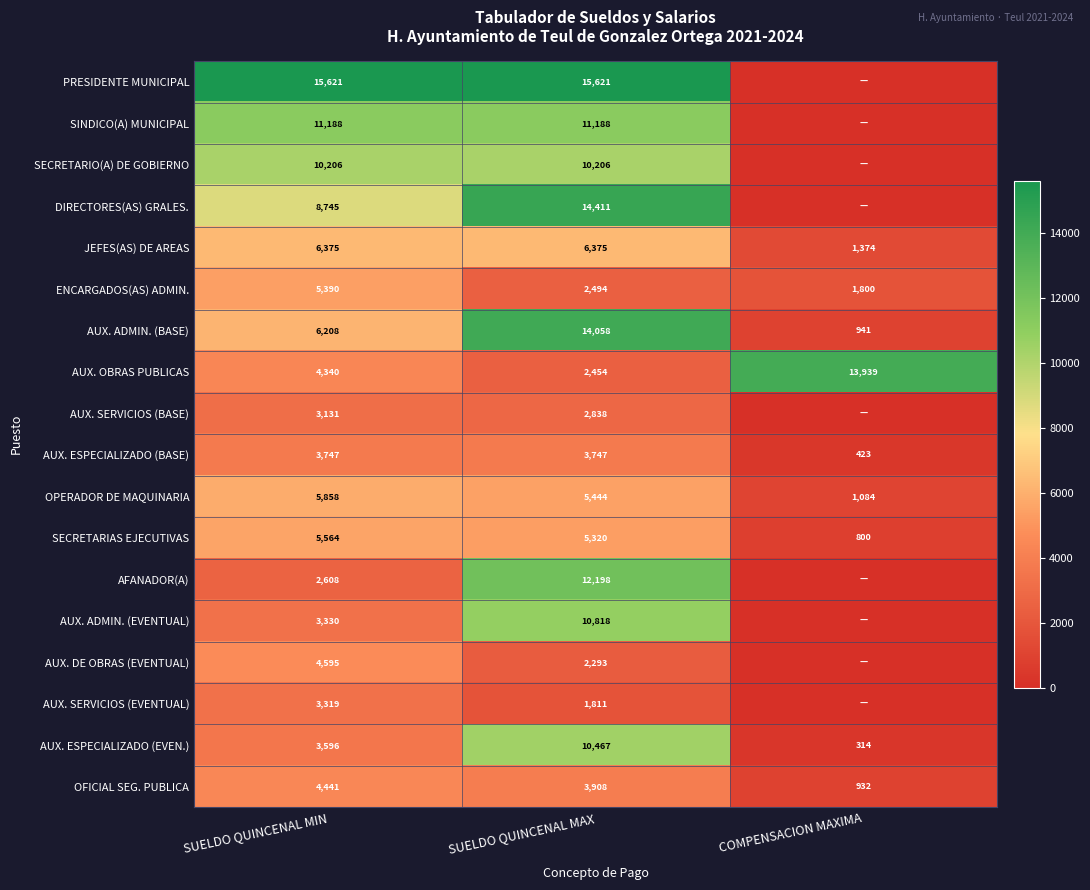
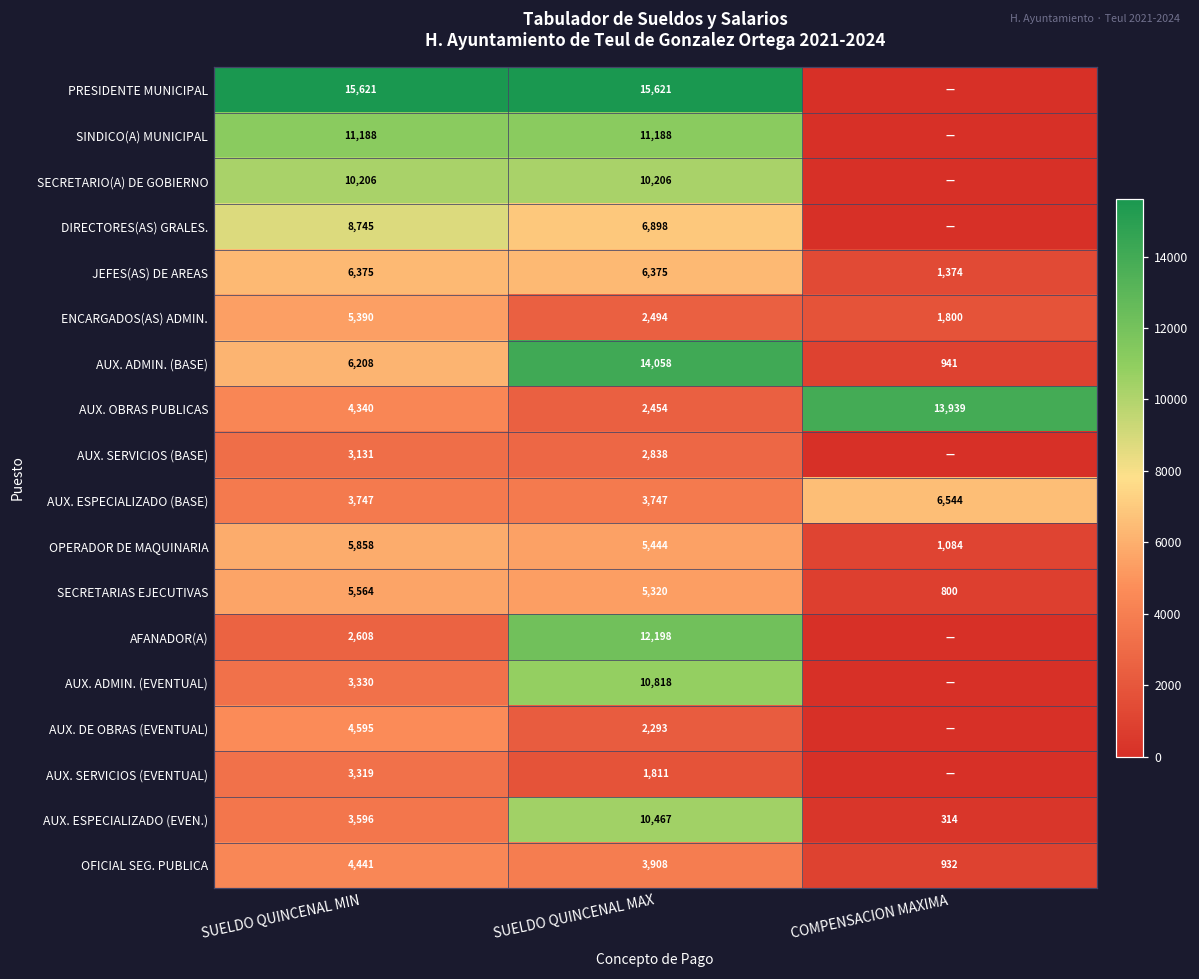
DIRECTORES(AS) GRALES., SUELDO QUINCENAL MAX: 14,411 -> 6,898
AUX. ESPECIALIZADO (BASE), COMPENSACION MAXIMA: 423 -> 6,544
